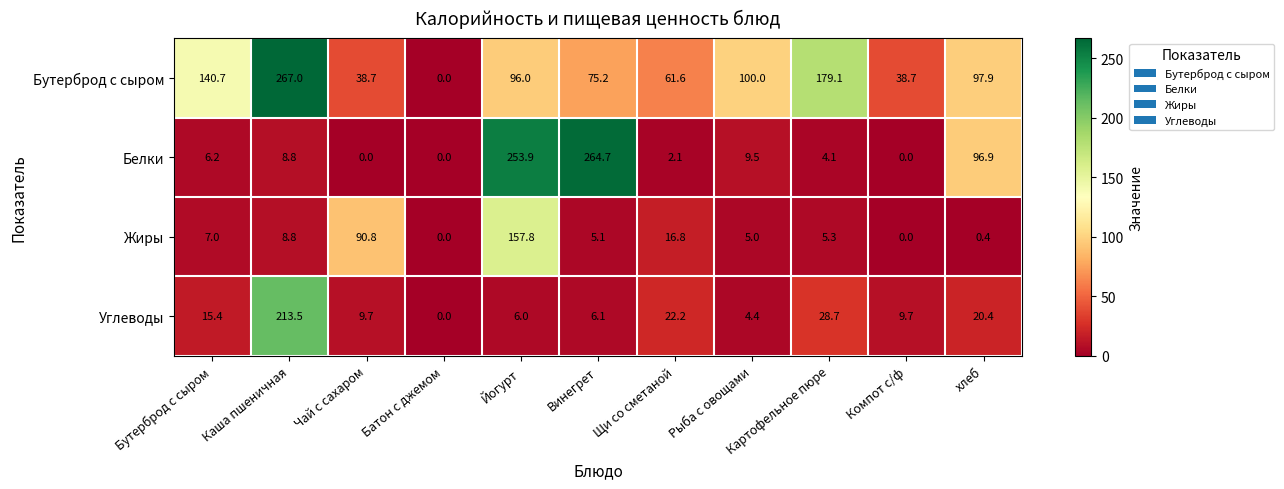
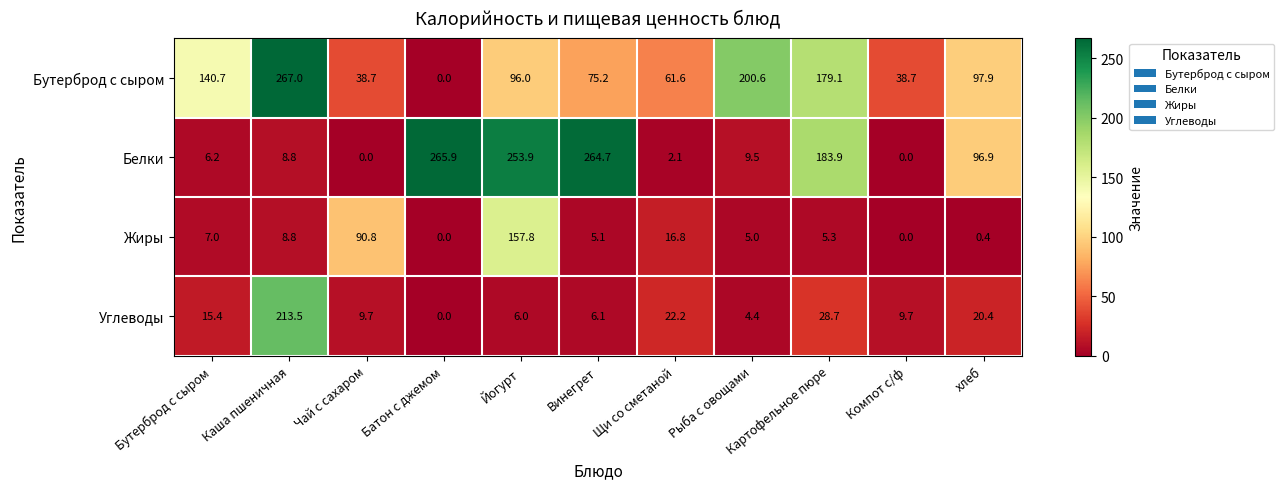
Бутерброд с сыром, Рыба с овощами: 100.0 -> 200.6
Белки, Батон с джемом: 0.0 -> 265.9
Белки, Картофельное пюре: 4.1 -> 183.9
